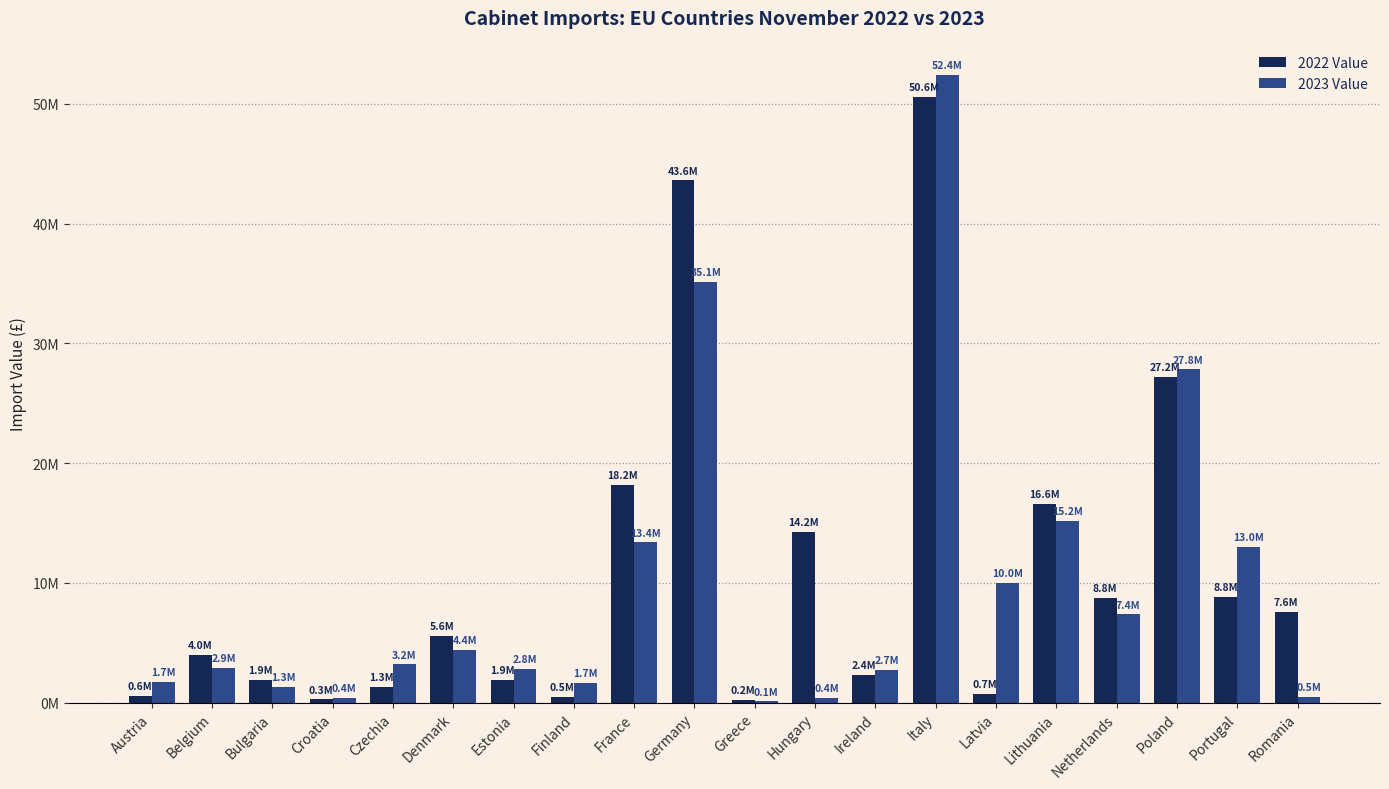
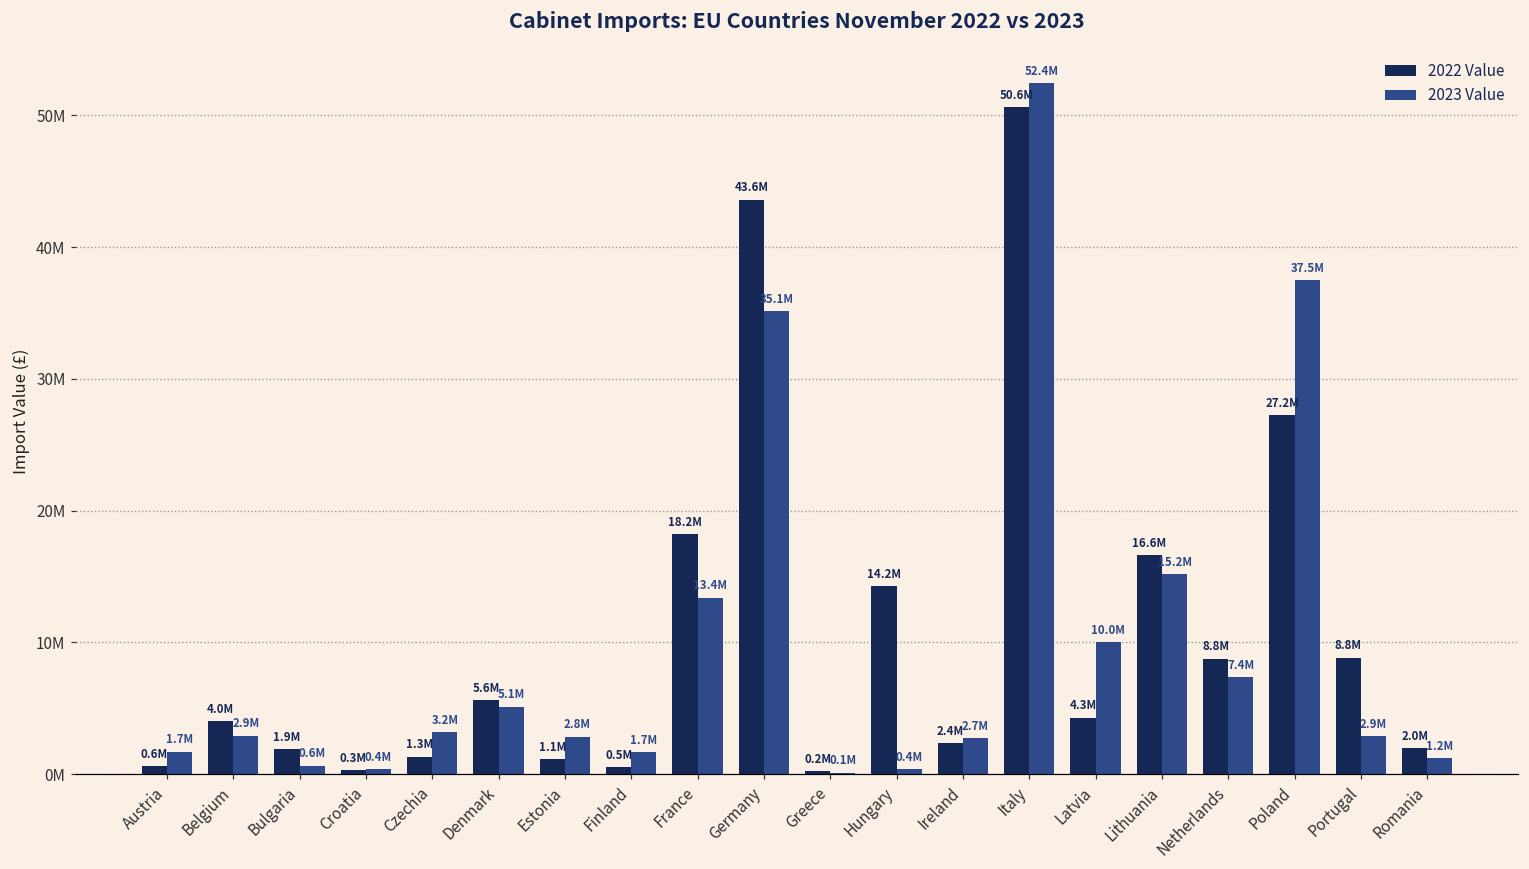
2023 Value, Bulgaria: 1.3M -> 0.6M
2023 Value, Denmark: 4.4M -> 5.1M
2022 Value, Estonia: 1.9M -> 1.1M
2022 Value, Latvia: 0.7M -> 4.3M
2023 Value, Poland: 27.8M -> 37.5M
2023 Value, Portugal: 13.0M -> 2.9M
2022 Value, Romania: 7.6M -> 2.0M
2023 Value, Romania: 0.5M -> 1.2M
